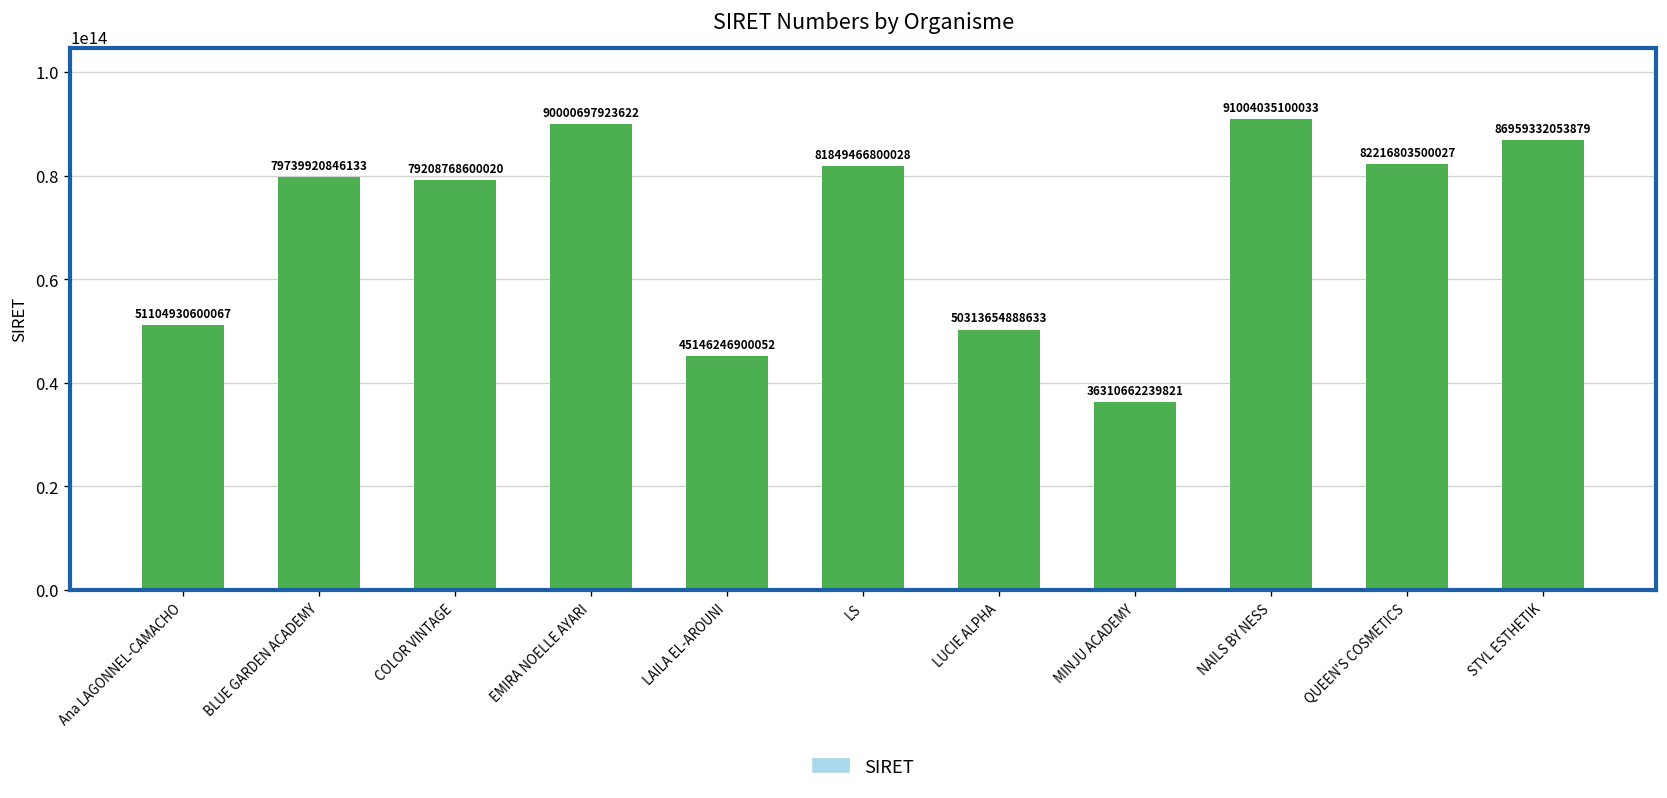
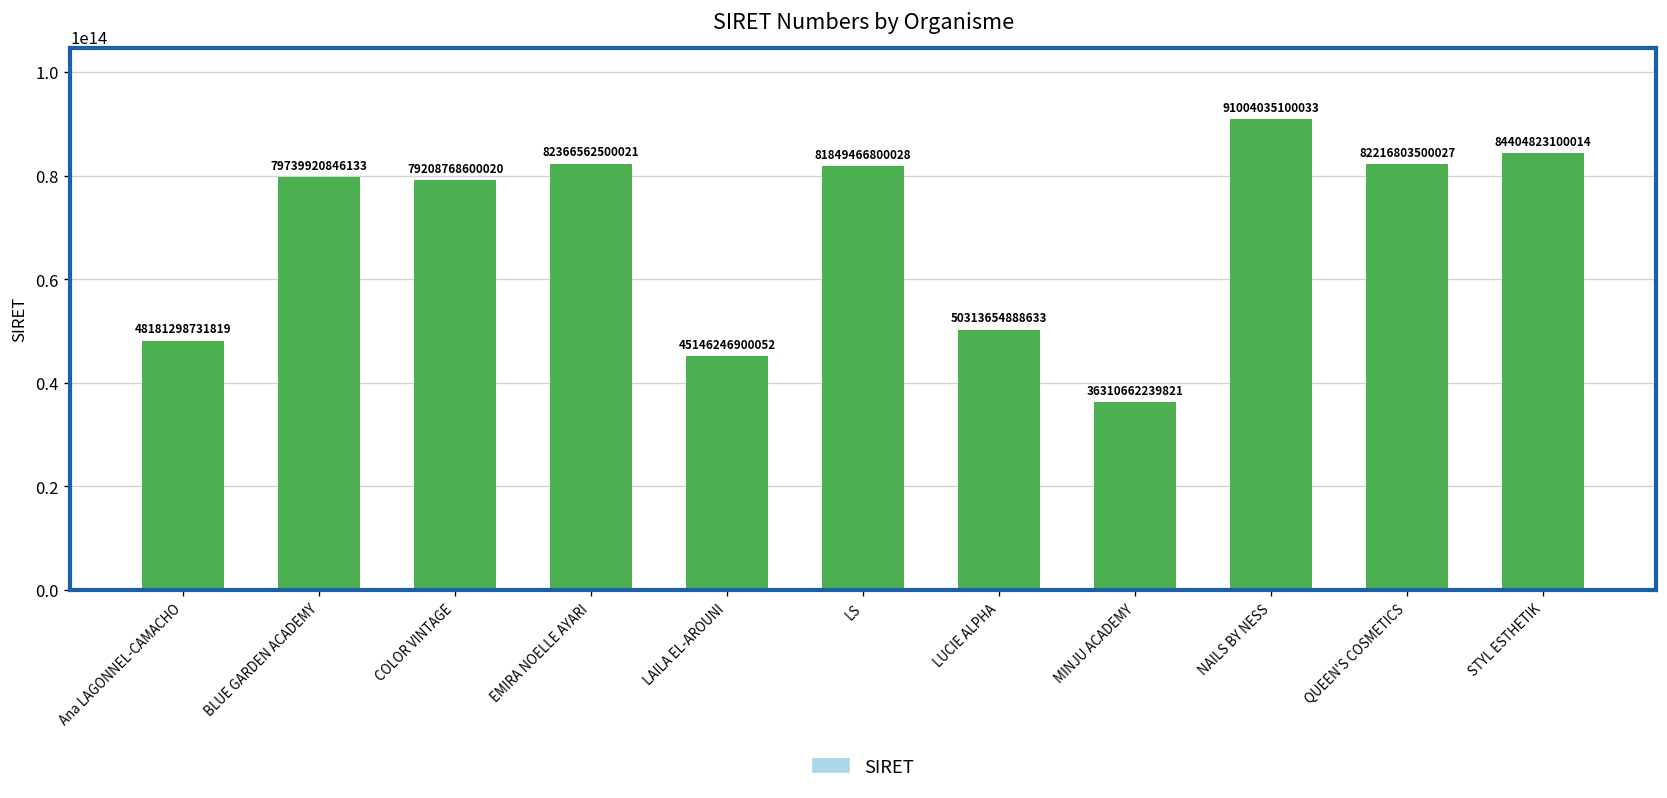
Ana LAGONNEL-CAMACHO: 51104930600067 -> 48181298731819
EMIRA NOELLE AYARI: 90000697923622 -> 82366562500021
STYL ESTHETIK: 86959332053879 -> 84404823100014
